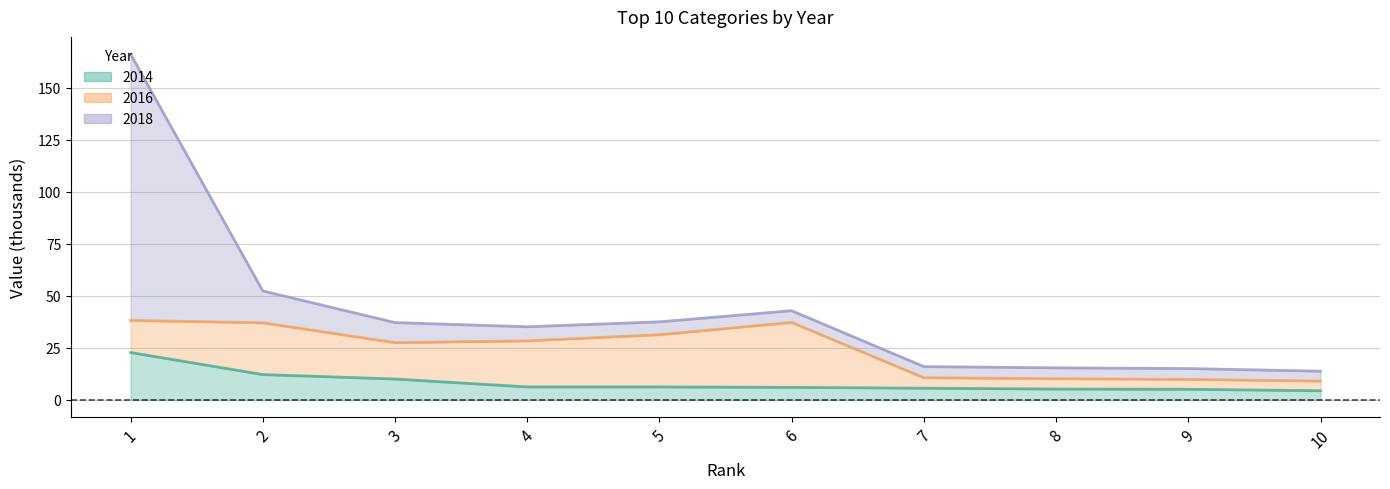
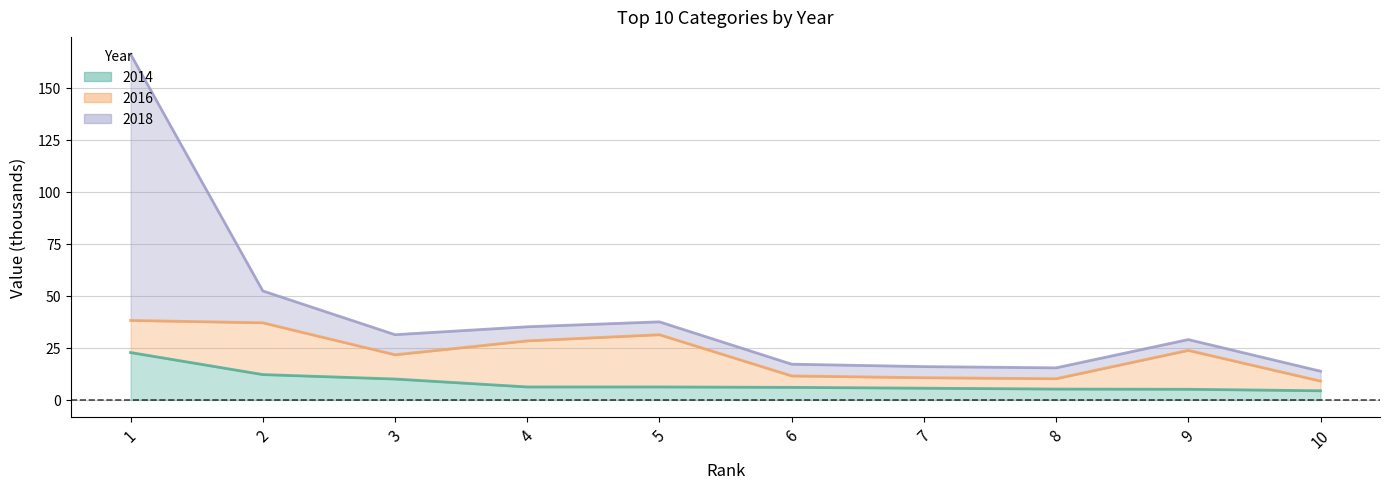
2016, 3: 17 -> 12
2016, 6: 31 -> 5
2016, 9: 5 -> 19
